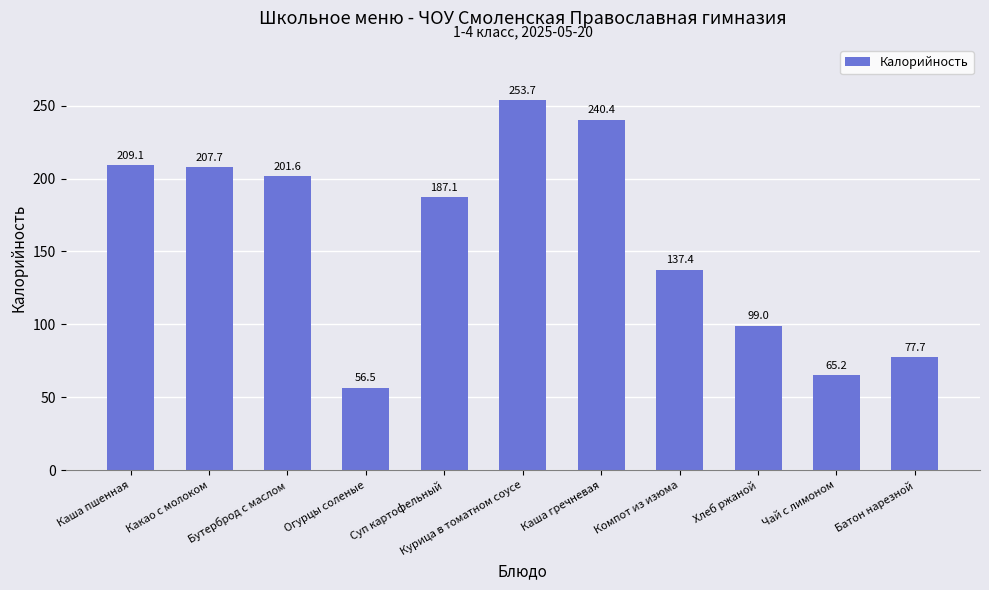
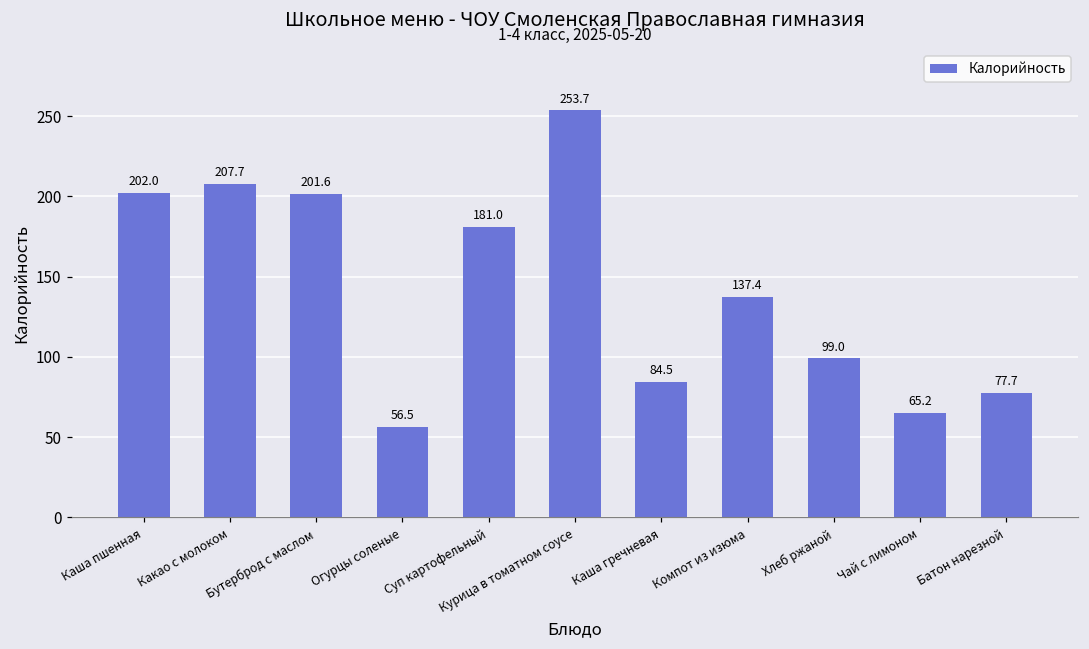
Каша пшенная: 209.1 -> 202.0
Суп картофельный: 187.1 -> 181.0
Каша гречневая: 240.4 -> 84.5
